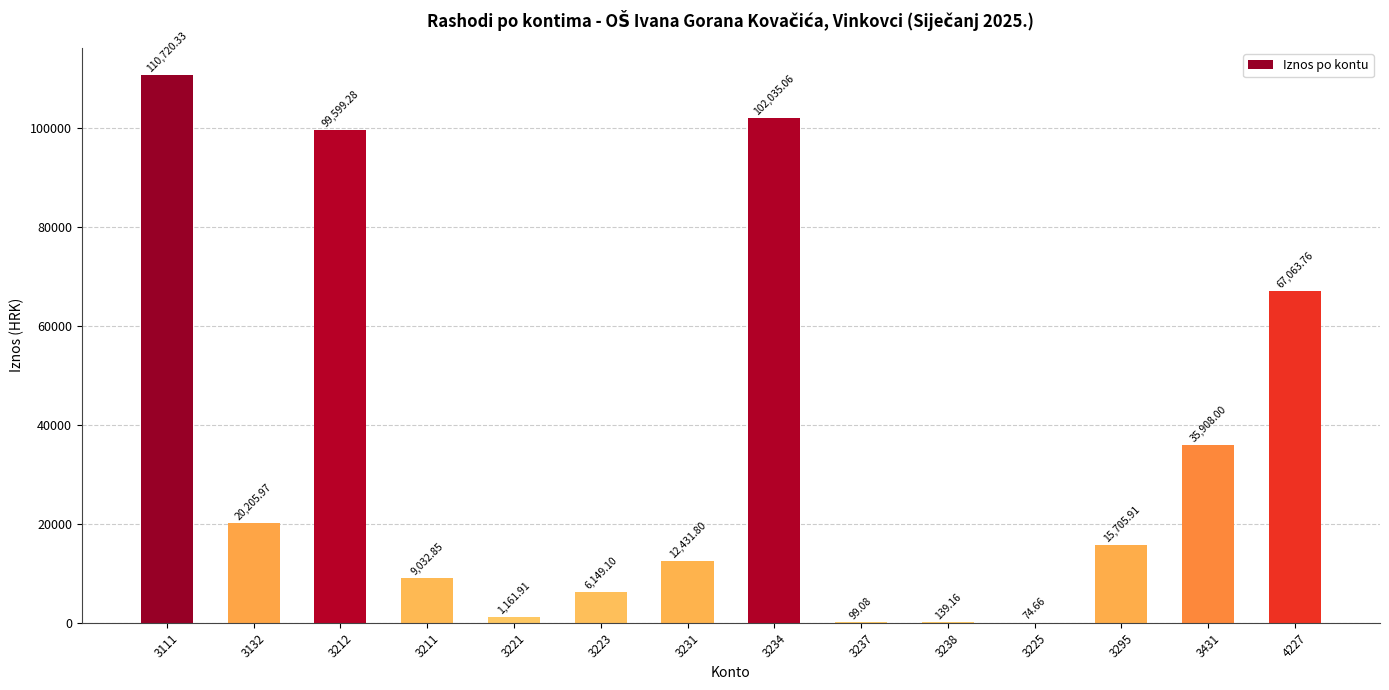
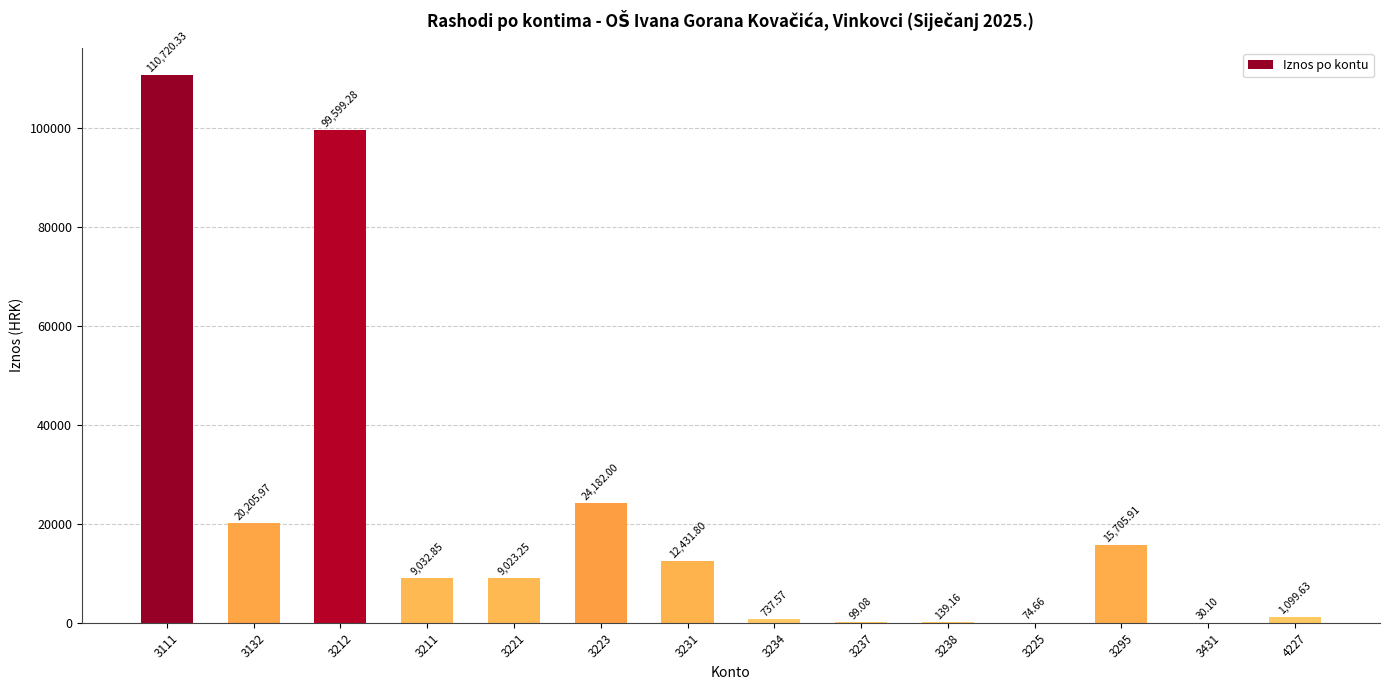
3221: 1,161.91 -> 9,023.25
3223: 6,149.10 -> 24,182.00
3234: 102,035.06 -> 737.57
3431: 35,908.00 -> 30.10
4227: 67,063.76 -> 1,099.63
